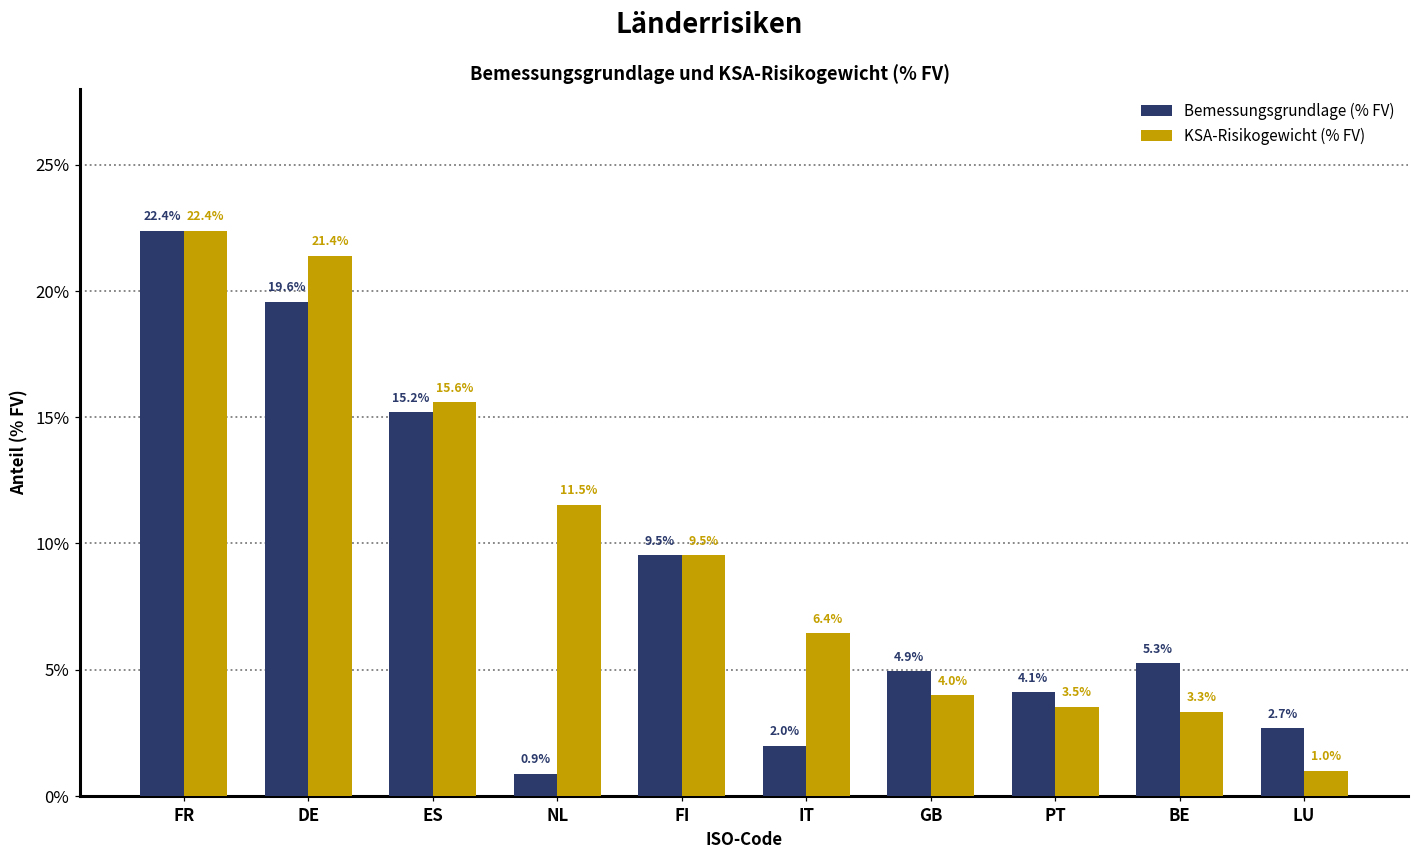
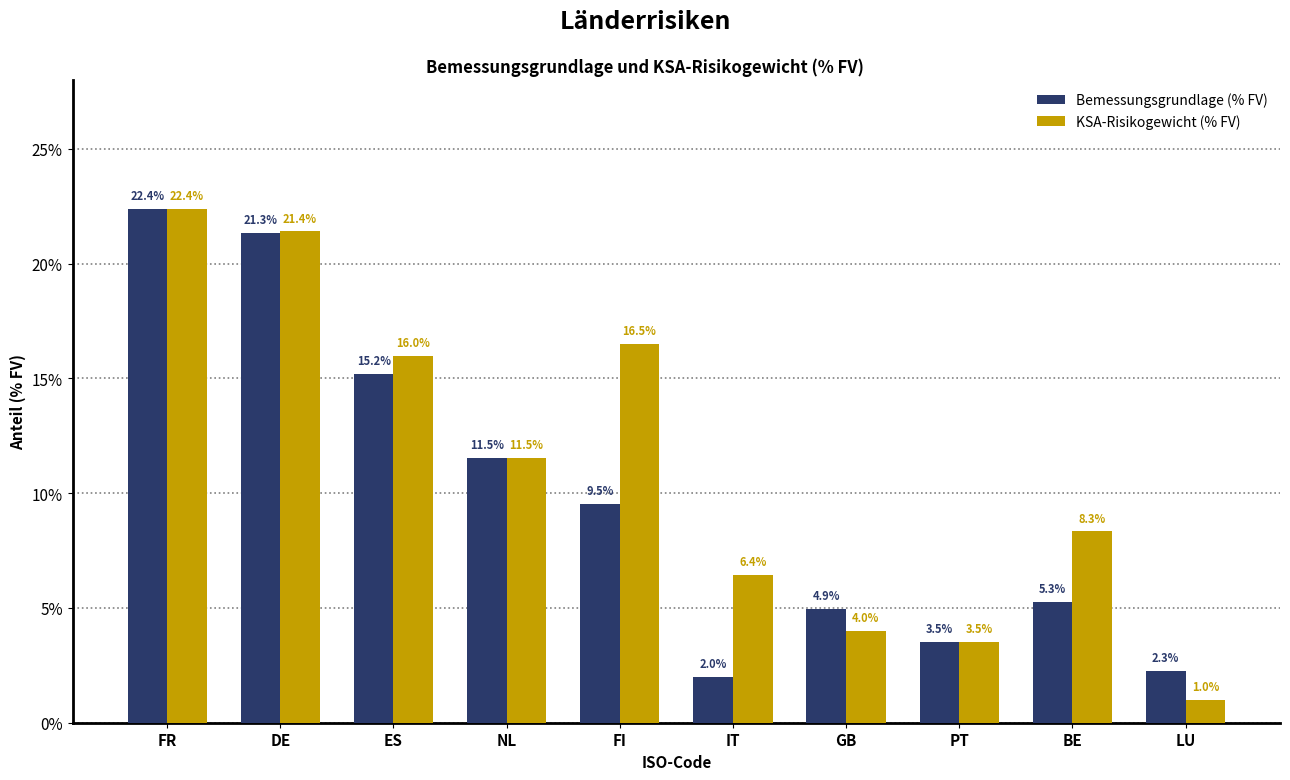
Bemessungsgrundlage (% FV), DE: 19.6% -> 21.3%
KSA-Risikogewicht (% FV), ES: 15.6% -> 16.0%
Bemessungsgrundlage (% FV), NL: 0.9% -> 11.5%
KSA-Risikogewicht (% FV), FI: 9.5% -> 16.5%
Bemessungsgrundlage (% FV), PT: 4.1% -> 3.5%
KSA-Risikogewicht (% FV), BE: 3.3% -> 8.3%
Bemessungsgrundlage (% FV), LU: 2.7% -> 2.3%
